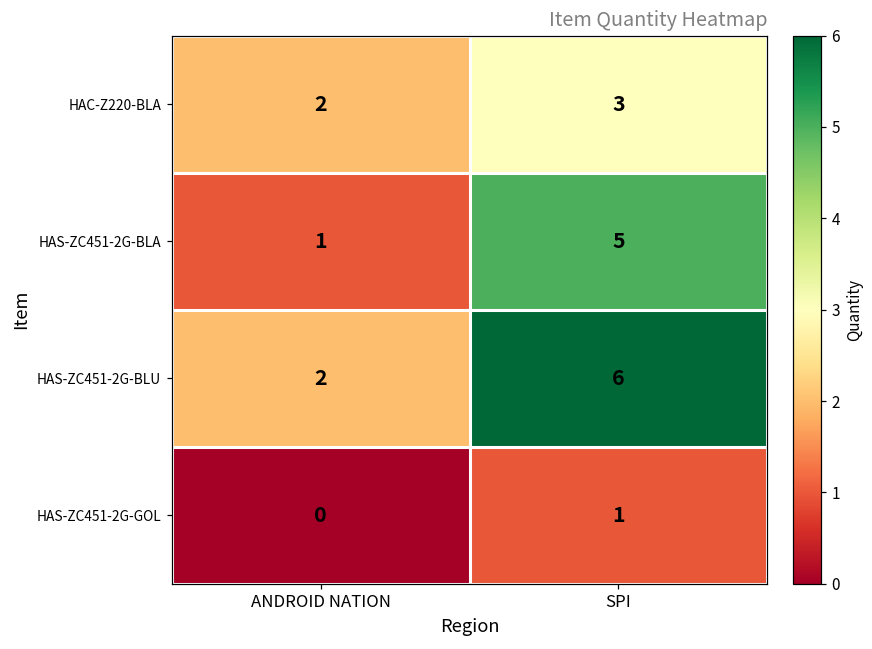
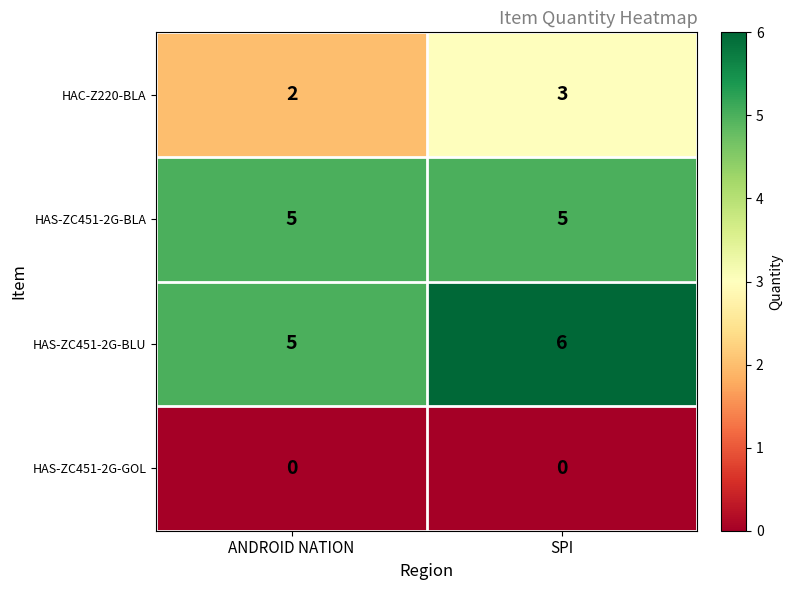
HAS-ZC451-2G-BLA, ANDROID NATION: 1 -> 5
HAS-ZC451-2G-BLU, ANDROID NATION: 2 -> 5
HAS-ZC451-2G-GOL, SPI: 1 -> 0
